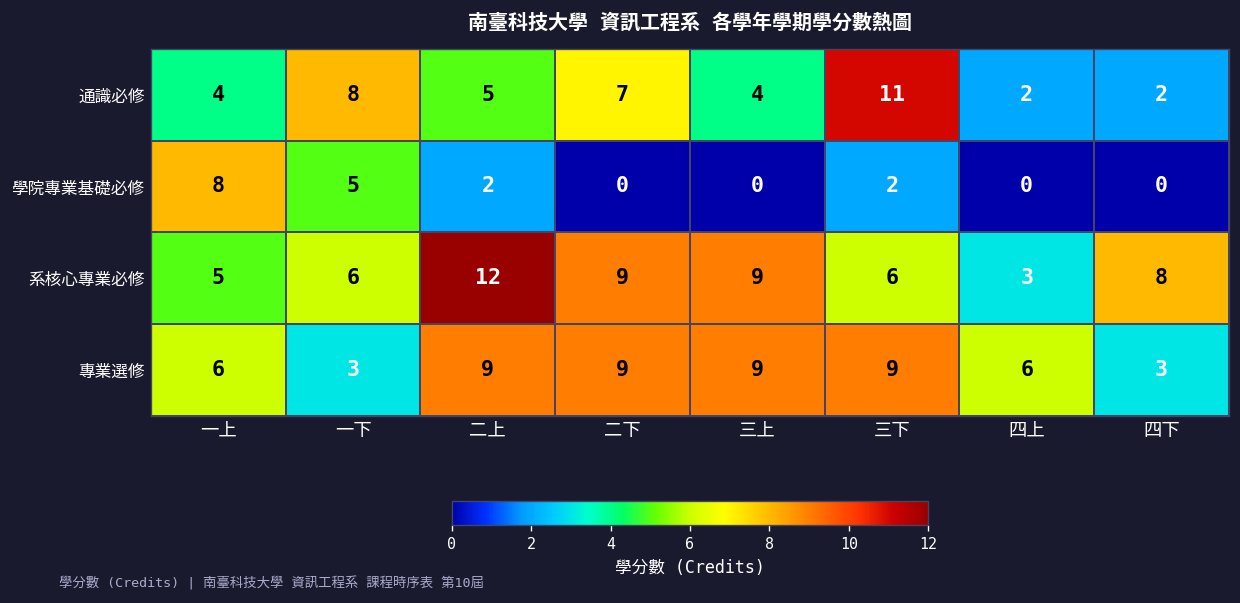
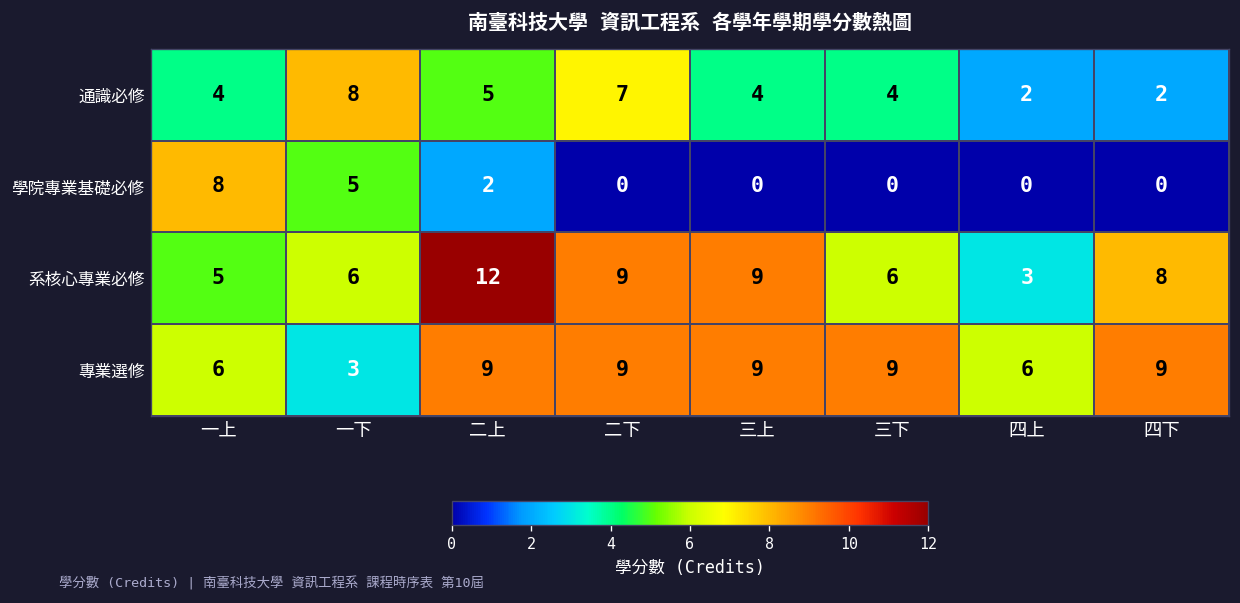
通識必修, 三下: 11 -> 4
學院專業基礎必修, 三下: 2 -> 0
專業選修, 四下: 3 -> 9
